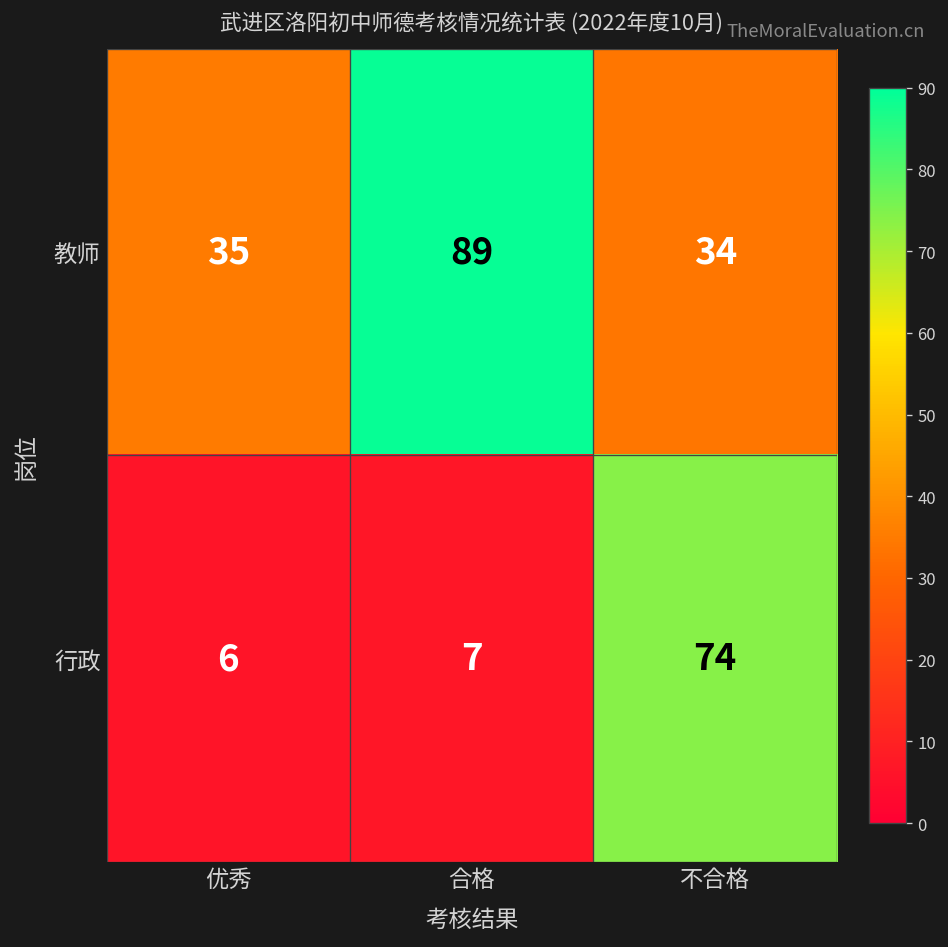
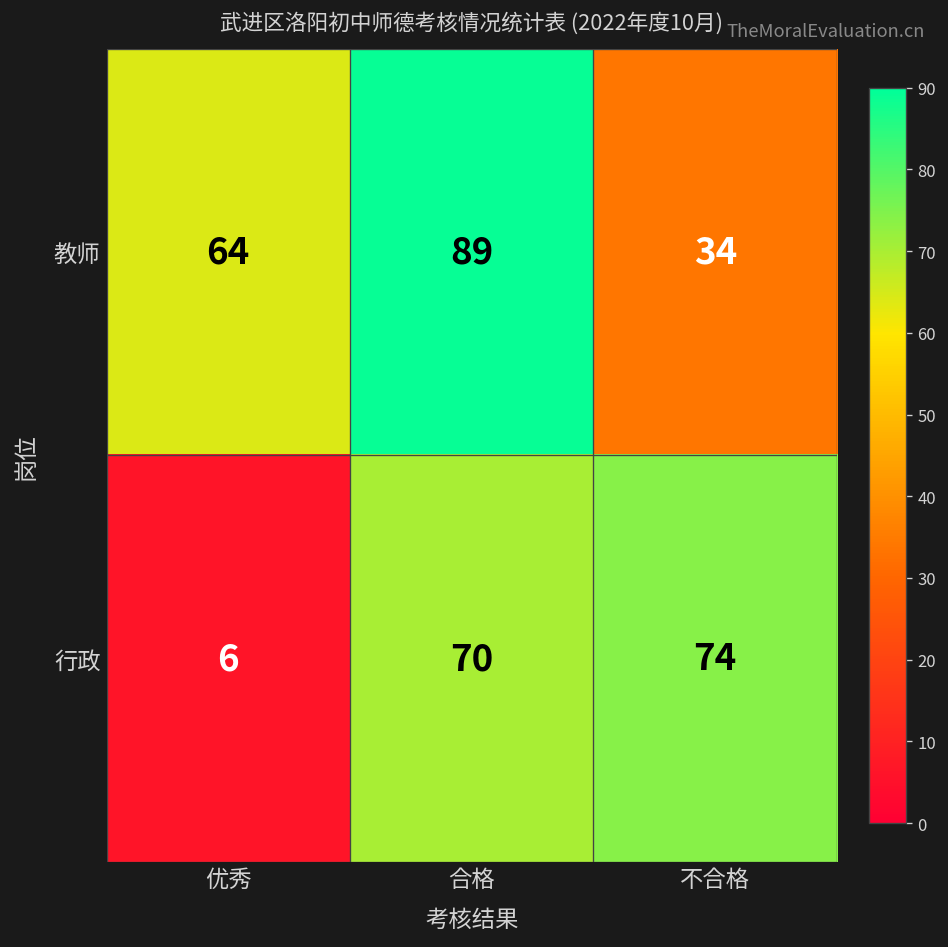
教师, 优秀: 35 -> 64
行政, 合格: 7 -> 70
